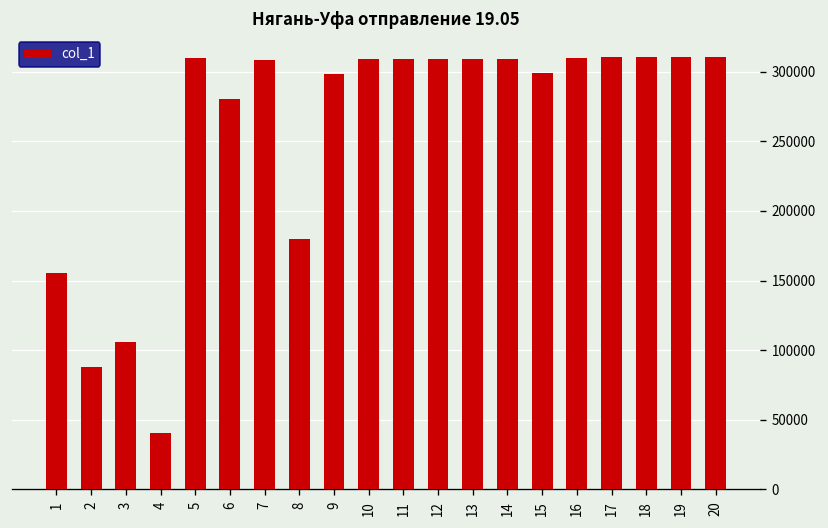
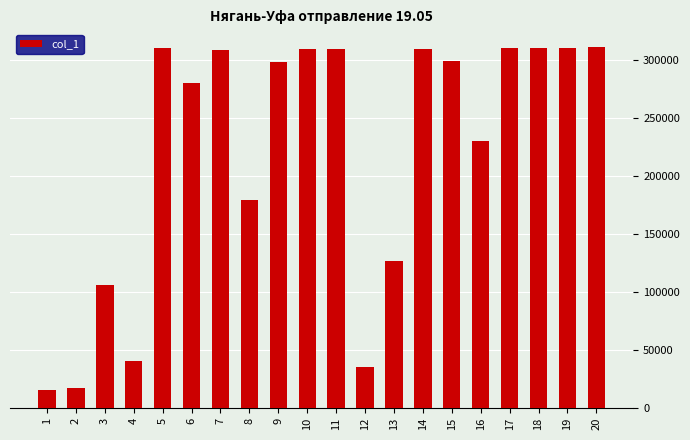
1: 156000 -> 15000
2: 88000 -> 17000
12: 309000 -> 35000
13: 309000 -> 127000
16: 310000 -> 230000
